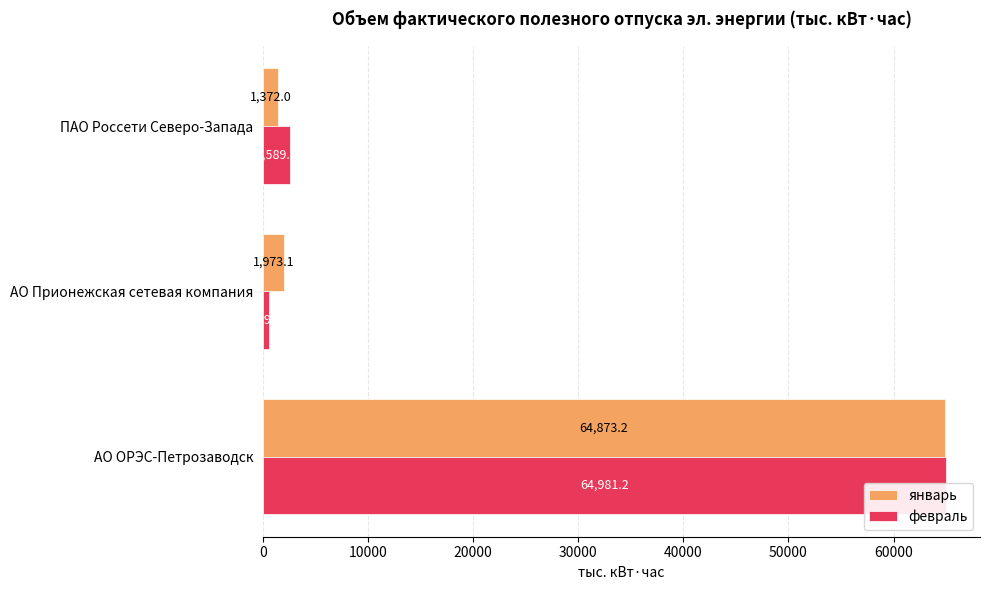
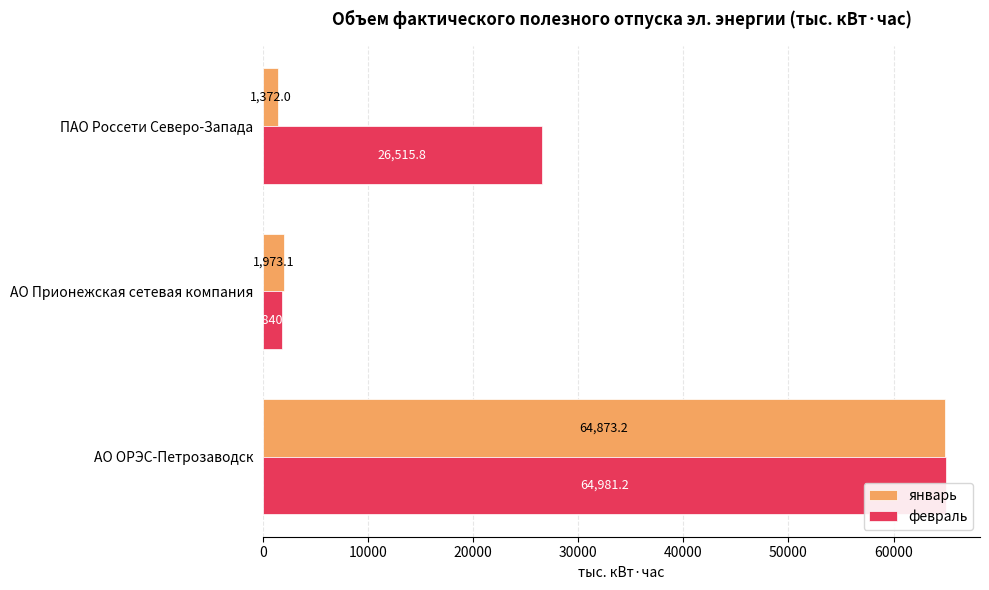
февраль, ПАО Россети Северо-Запада: 2,589.7 -> 26,515.8
февраль, АО Прионежская сетевая компания: 600 -> 1800
